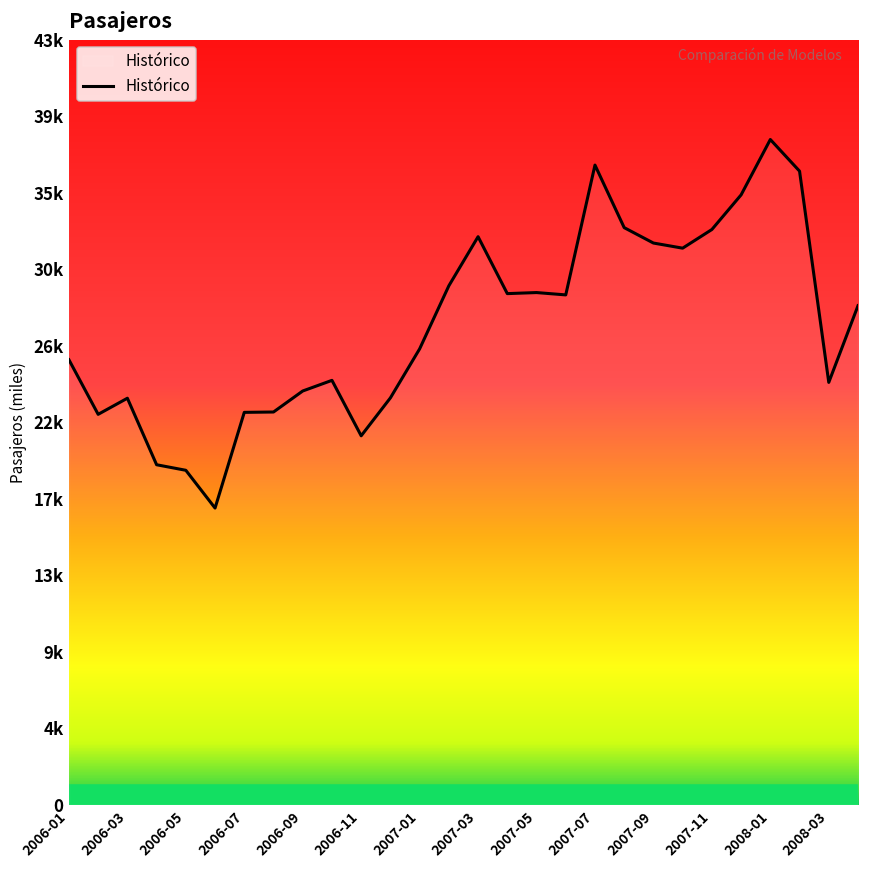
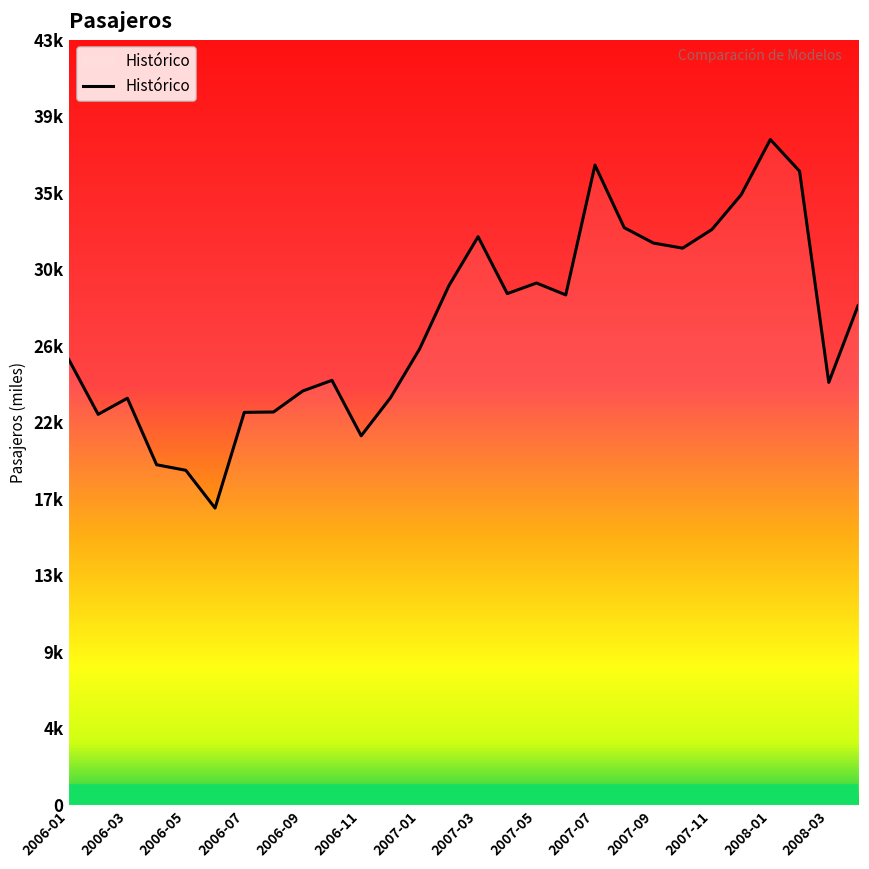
2007-05: 29100 -> 29600
